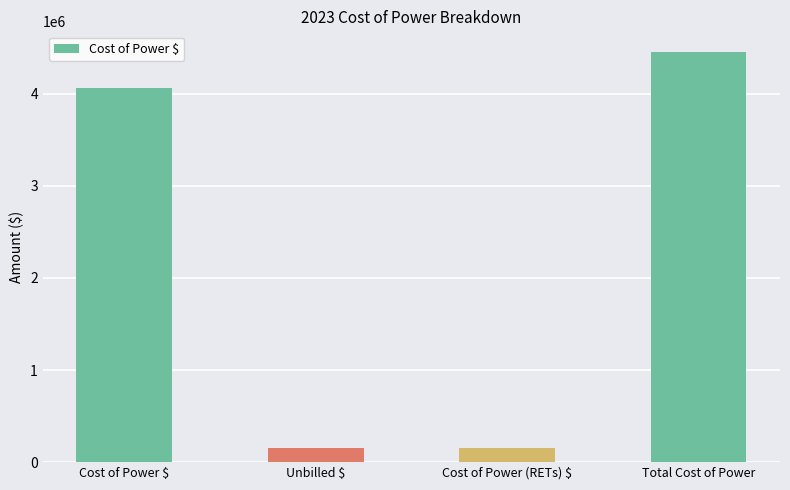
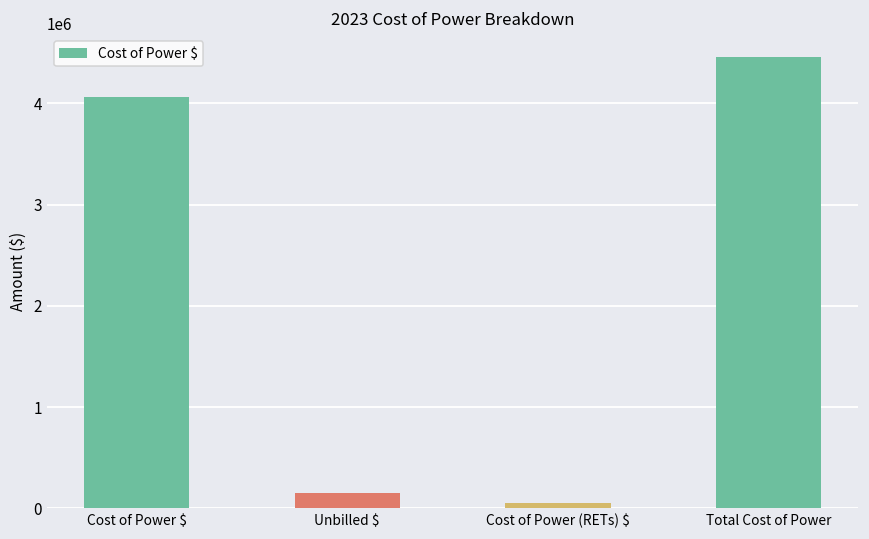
Cost of Power (RETs) $: 200000 -> 100000
